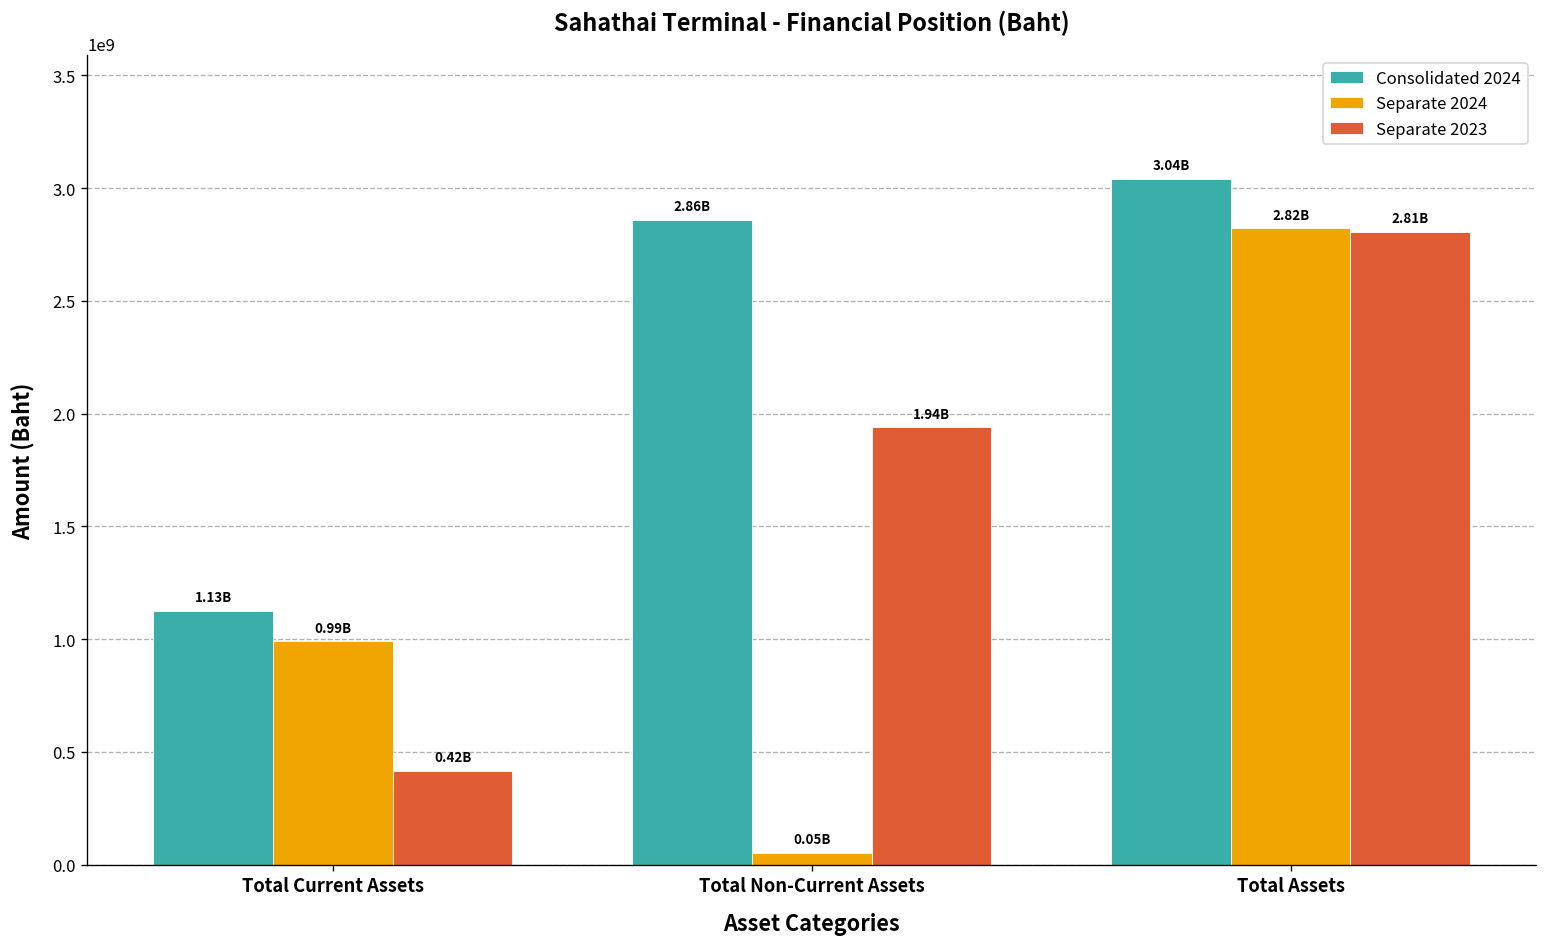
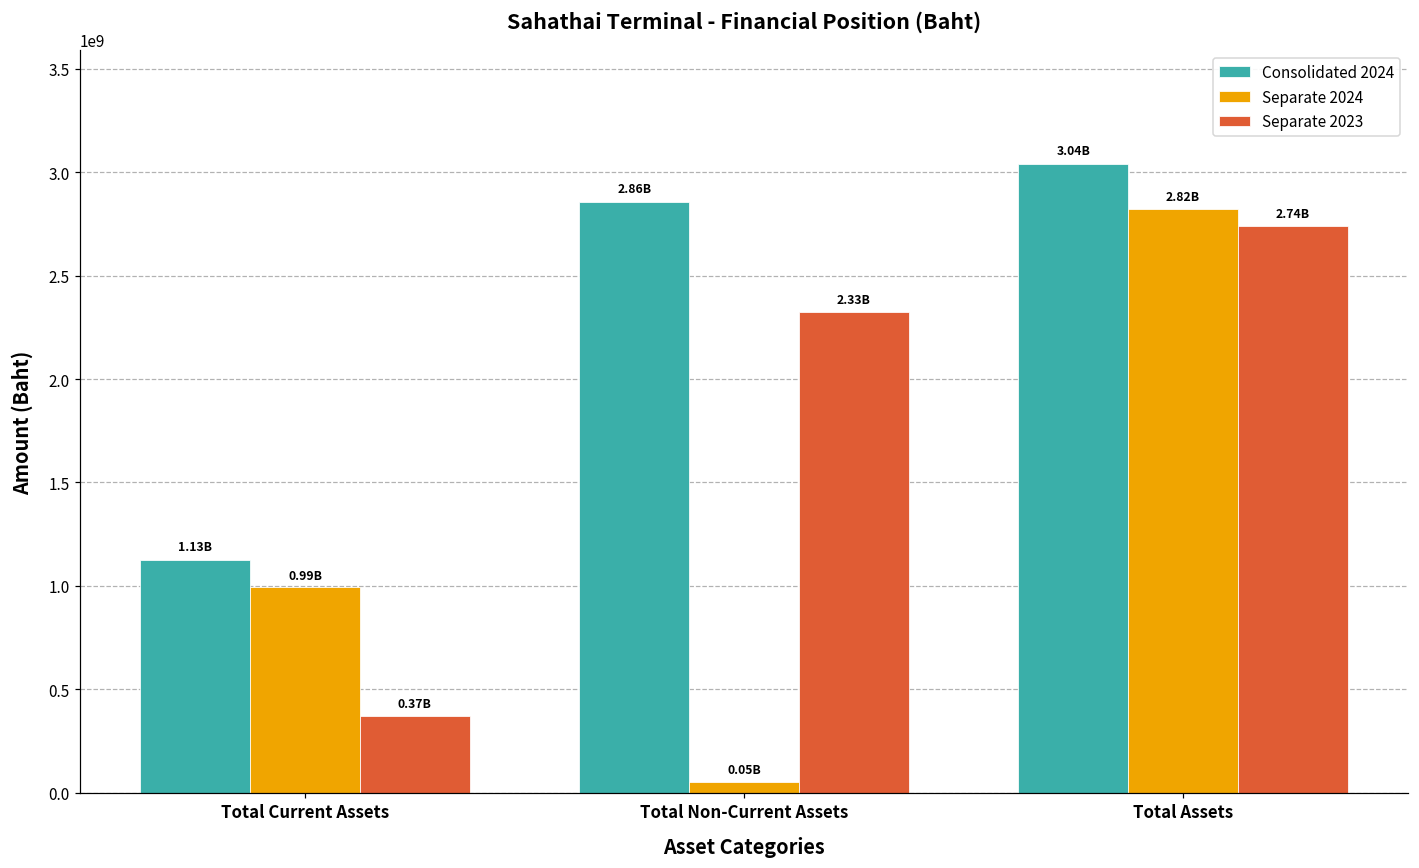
Separate 2023, Total Current Assets: 0.42B -> 0.37B
Separate 2023, Total Non-Current Assets: 1.94B -> 2.33B
Separate 2023, Total Assets: 2.81B -> 2.74B
